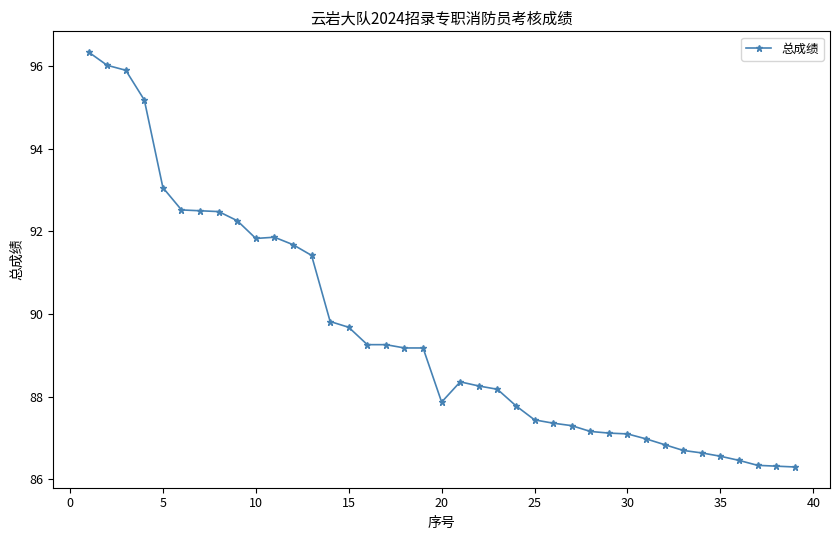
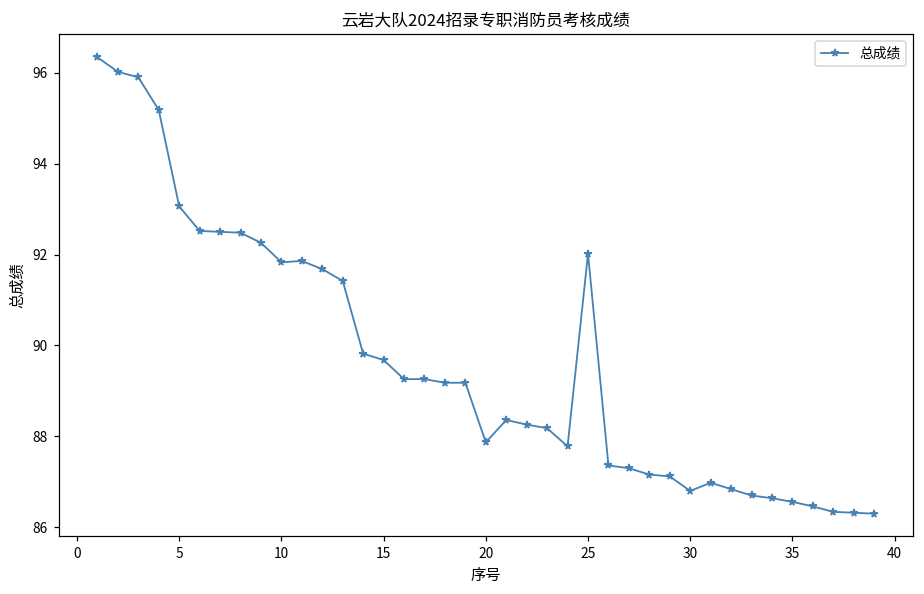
25: 87.4 -> 92.0
30: 87.1 -> 86.8
